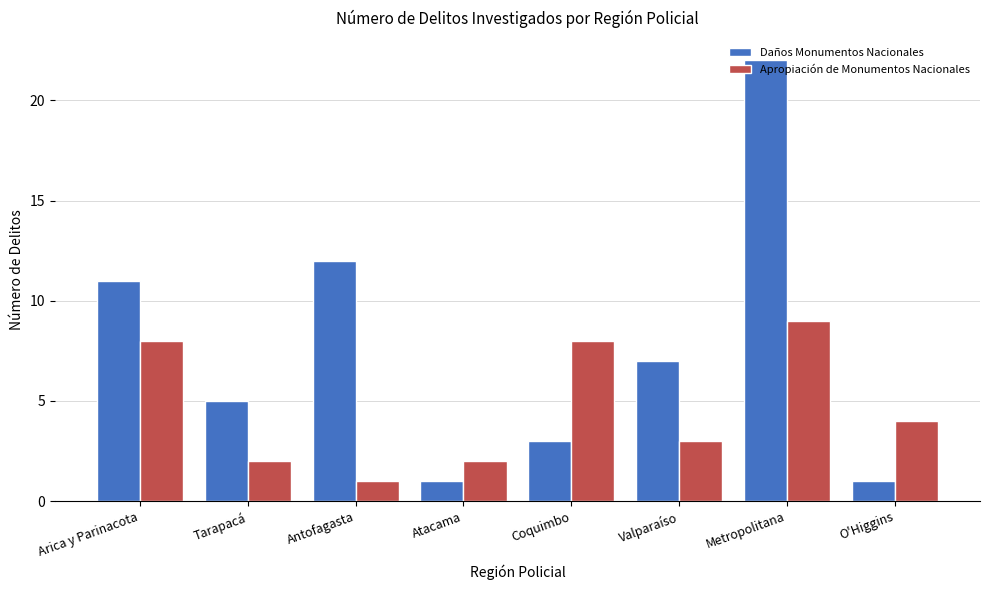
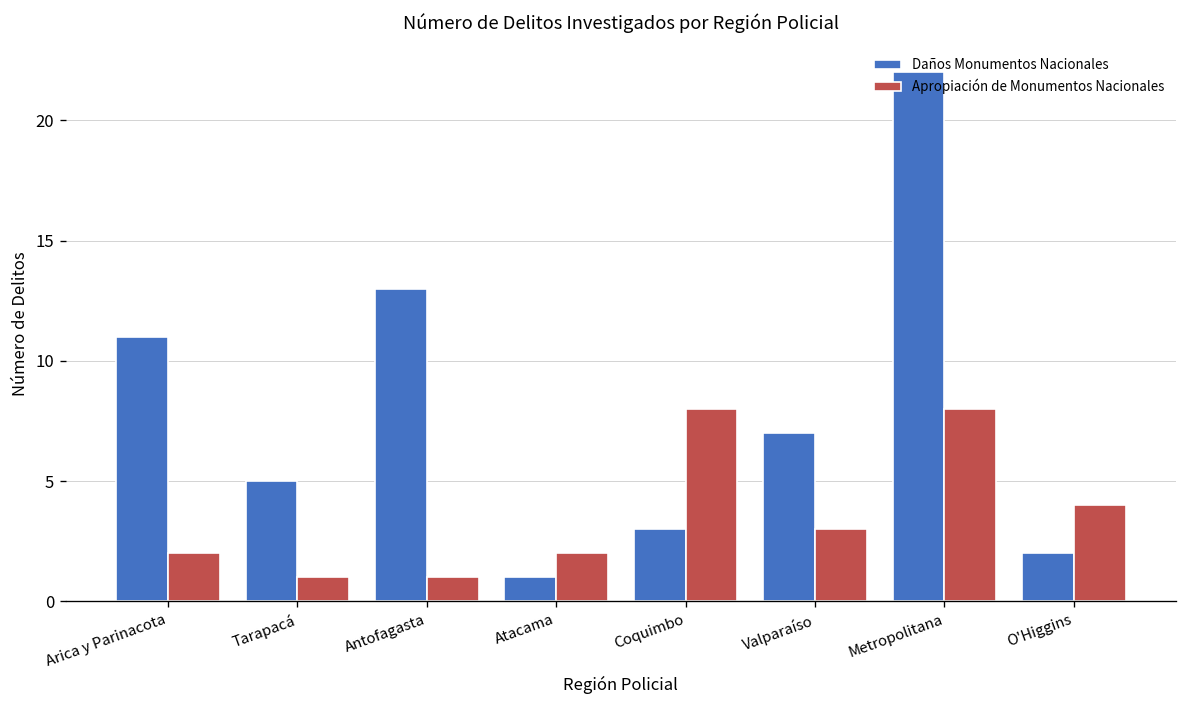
Apropiación de Monumentos Nacionales, Arica y Parinacota: 8 -> 2
Apropiación de Monumentos Nacionales, Tarapacá: 2 -> 1
Daños Monumentos Nacionales, Antofagasta: 12 -> 13
Apropiación de Monumentos Nacionales, Metropolitana: 9 -> 8
Daños Monumentos Nacionales, O'Higgins: 1 -> 2
